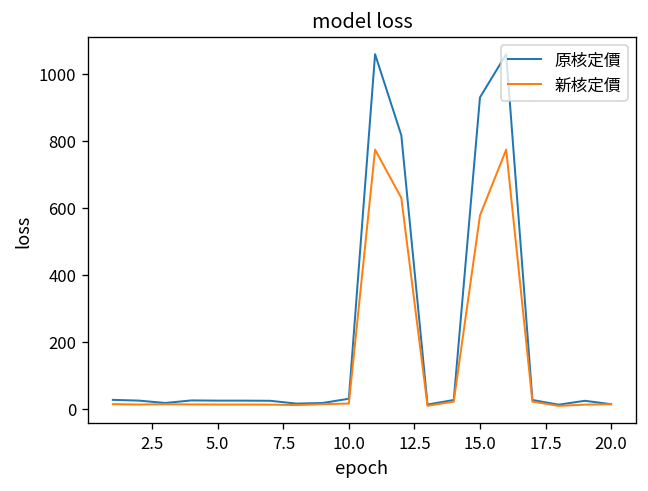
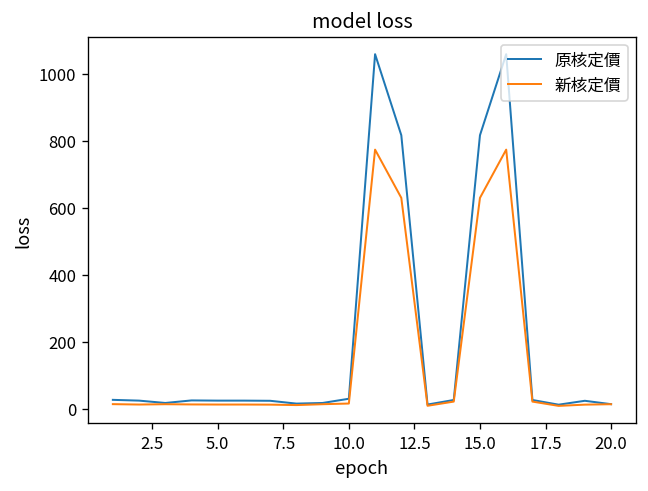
原核定價, 15.0: 930 -> 820
新核定價, 15.0: 580 -> 630
